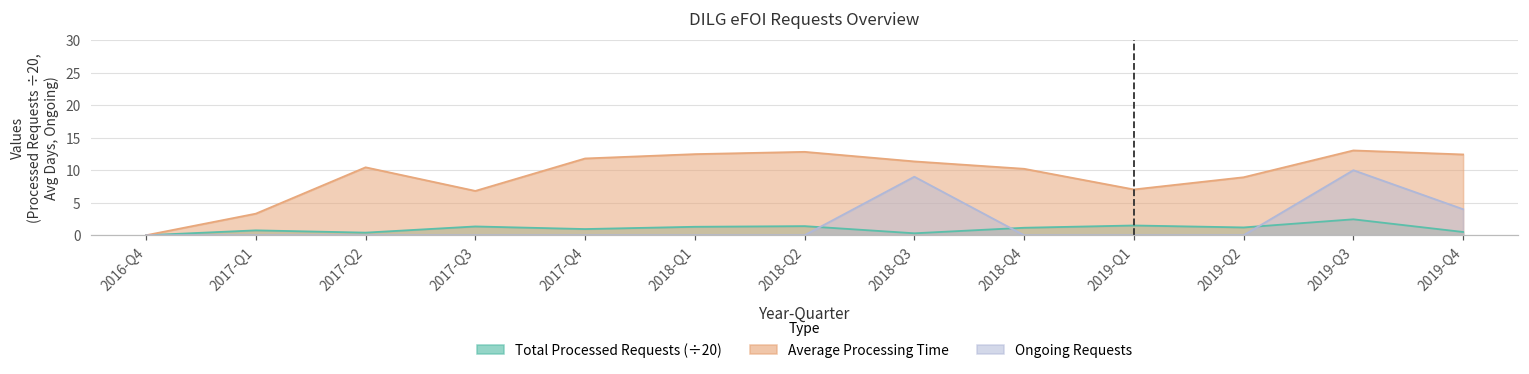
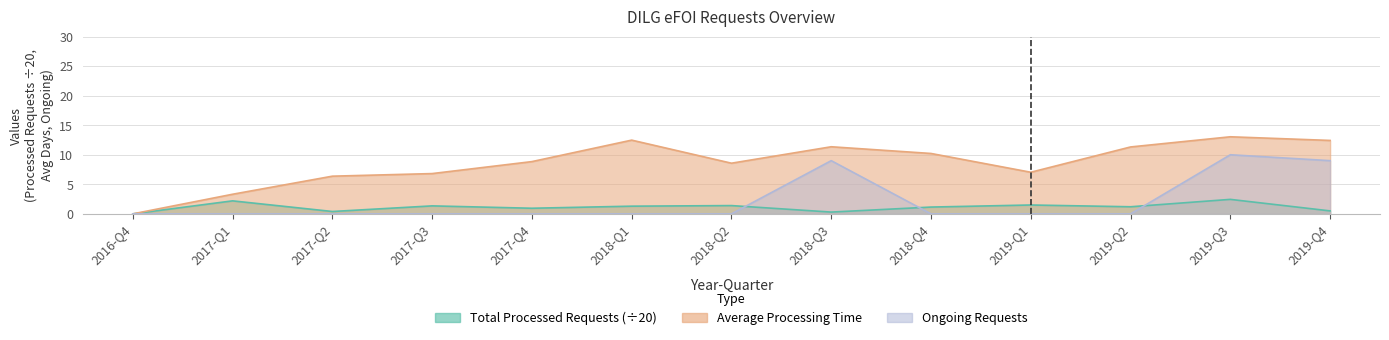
Total Processed Requests (÷20), 2017-Q1: 1 -> 2
Average Processing Time, 2017-Q2: 10 -> 6
Average Processing Time, 2017-Q4: 12 -> 9
Average Processing Time, 2018-Q2: 13 -> 9
Average Processing Time, 2019-Q2: 9 -> 11
Ongoing Requests, 2019-Q4: 4 -> 9
